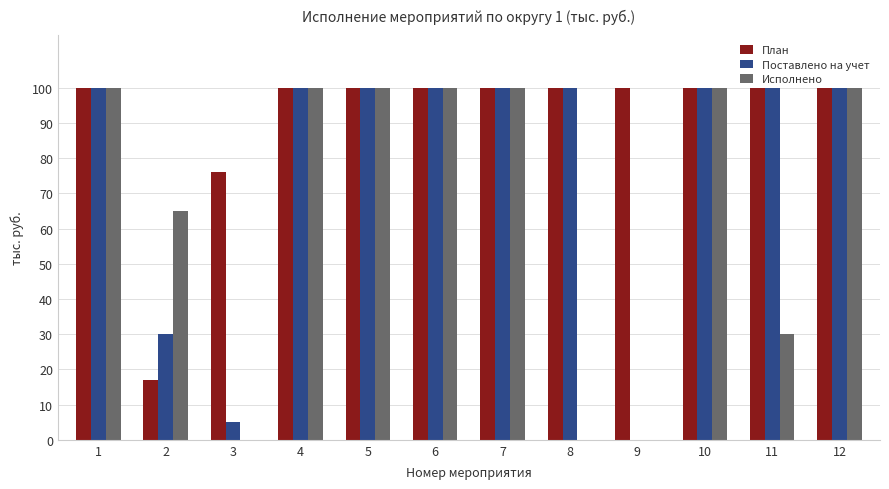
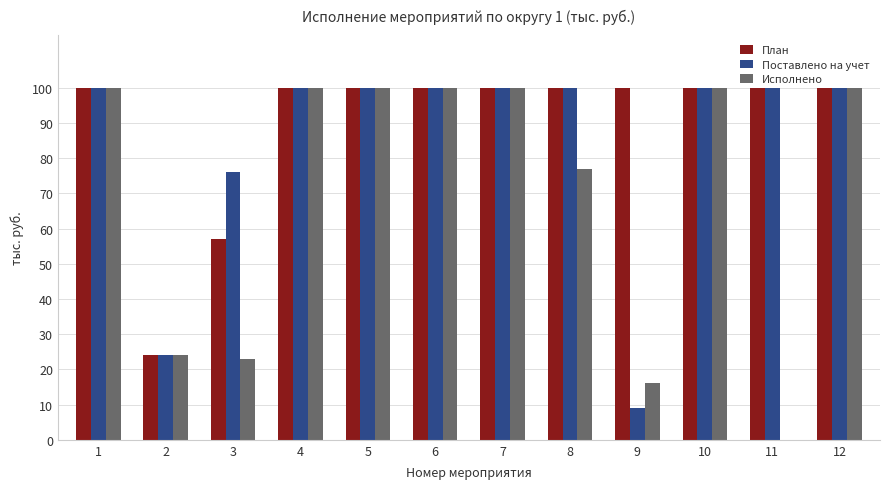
План, 2: 17 -> 24
Поставлено на учет, 2: 30 -> 24
Исполнено, 2: 65 -> 24
План, 3: 76 -> 57
Поставлено на учет, 3: 5 -> 76
Исполнено, 3: 0 -> 23
Исполнено, 8: 0 -> 77
Поставлено на учет, 9: 0 -> 9
Исполнено, 9: 0 -> 16
Исполнено, 11: 30 -> 0
